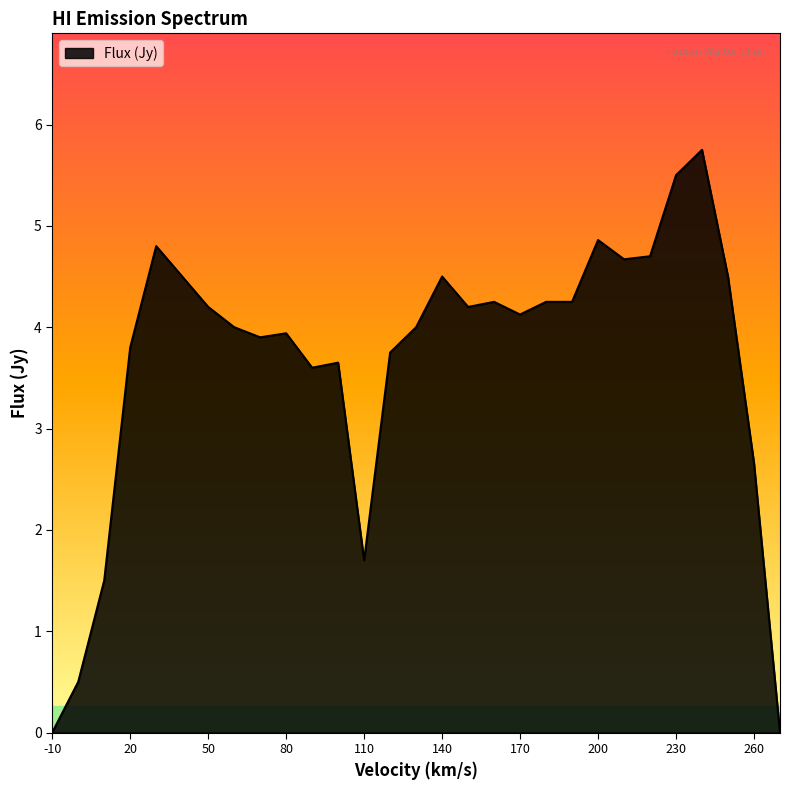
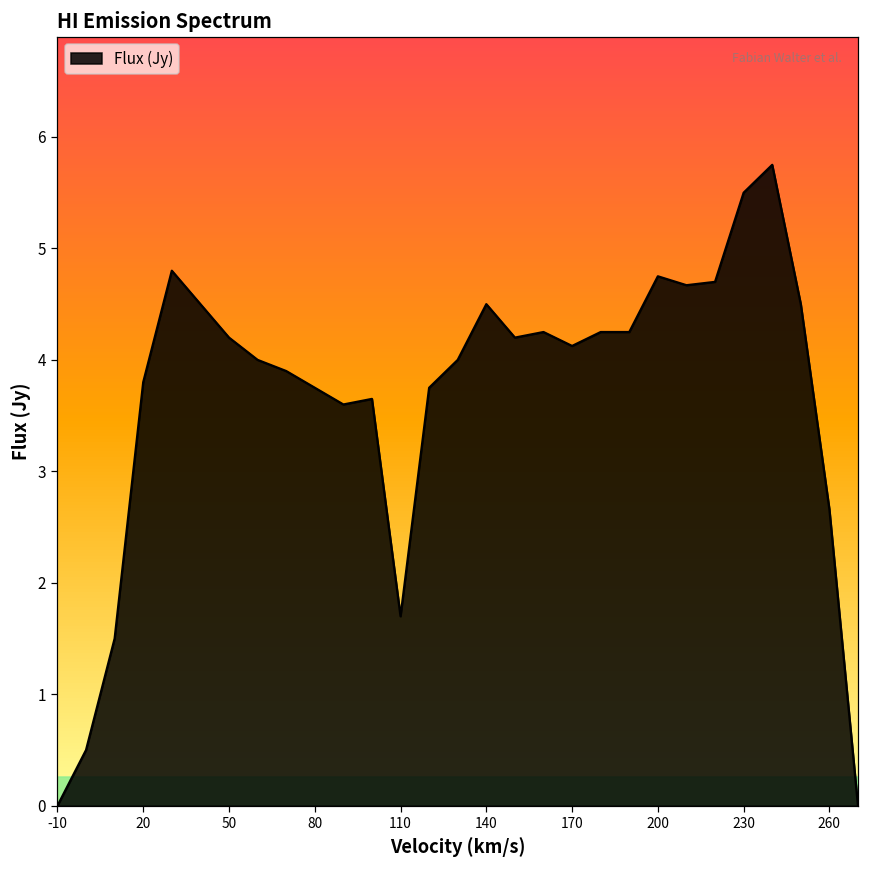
80: 3.94 -> 3.75
200: 4.86 -> 4.75
